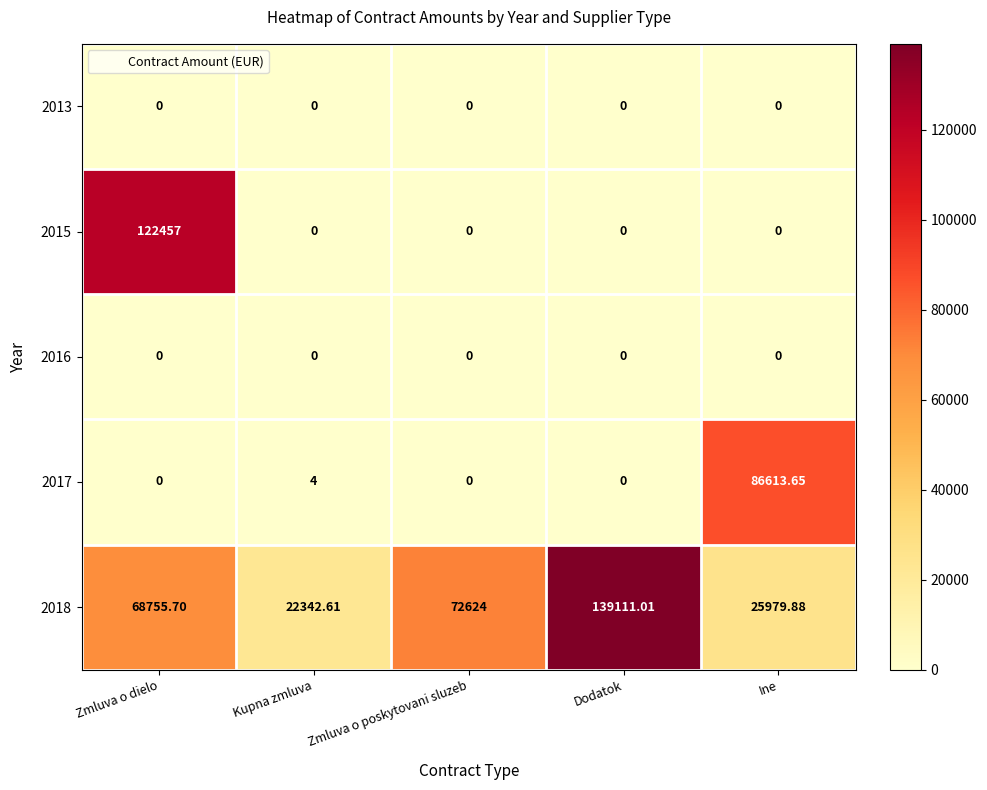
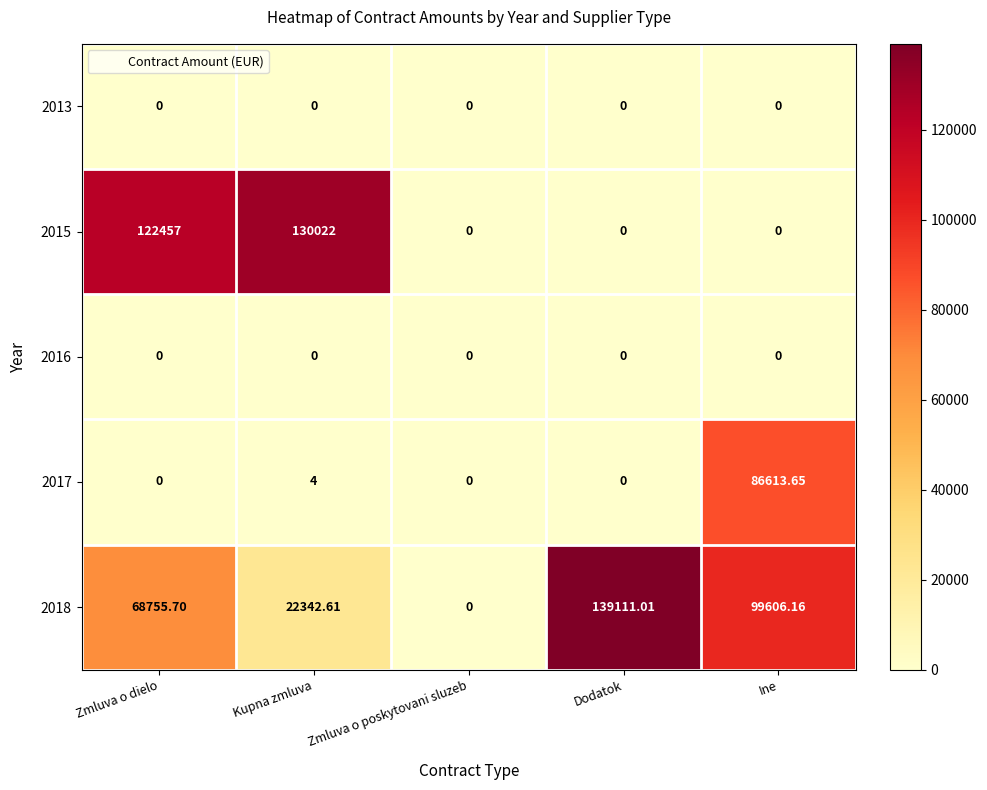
2015, Kupna zmluva: 0 -> 130022
2018, Zmluva o poskytovani sluzeb: 72624 -> 0
2018, Ine: 25979.88 -> 99606.16
